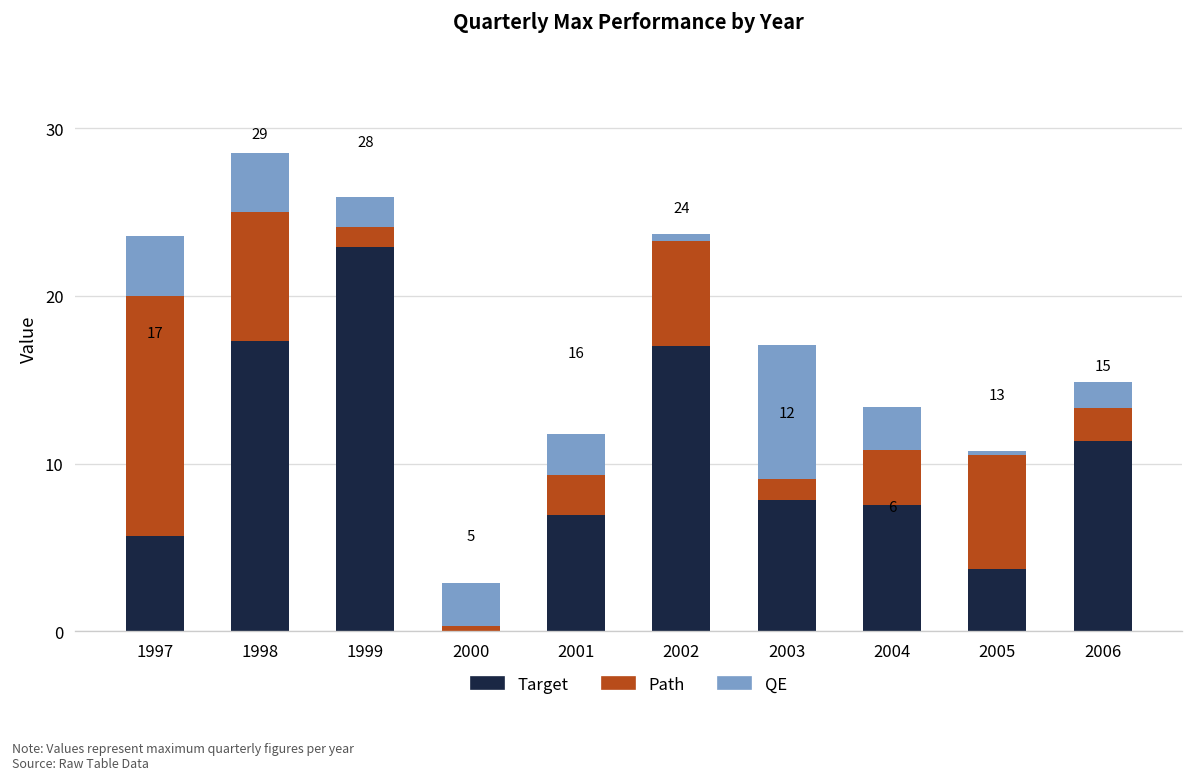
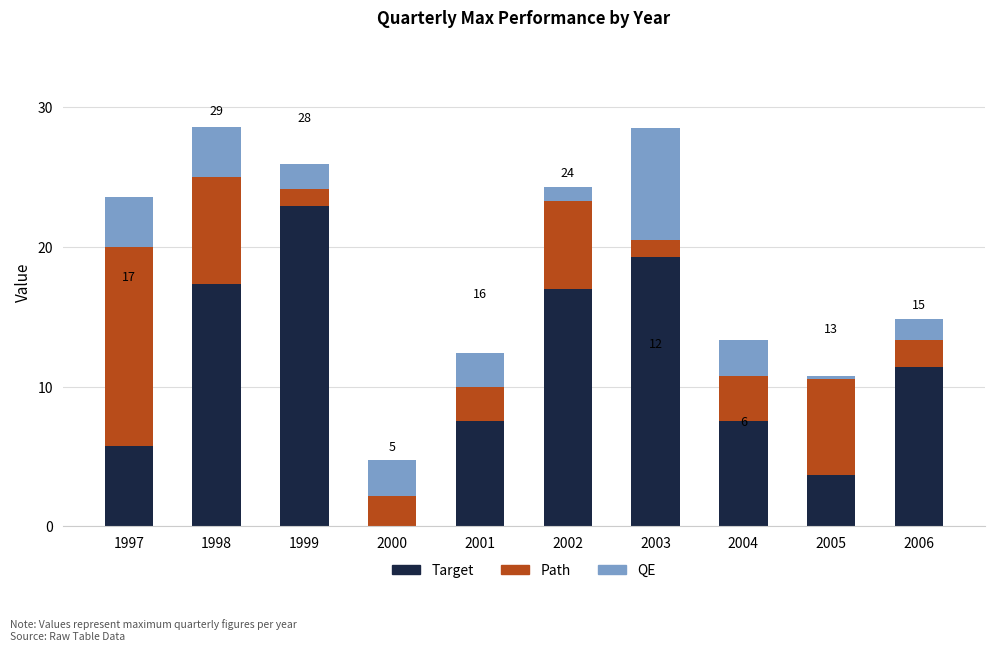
Path, 2000: 0.8 -> 2.7
Target, 2001: 7.0 -> 7.6
QE, 2002: 0.4 -> 1.0
Target, 2003: 7.9 -> 19.3
